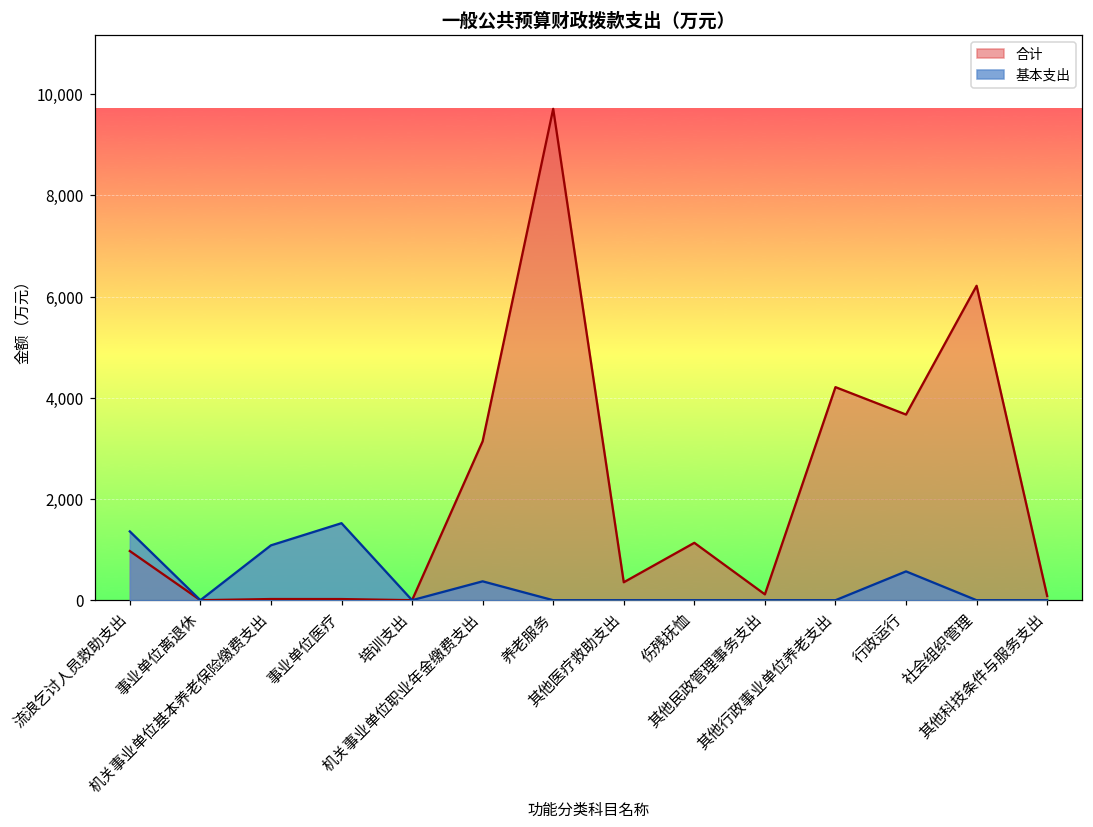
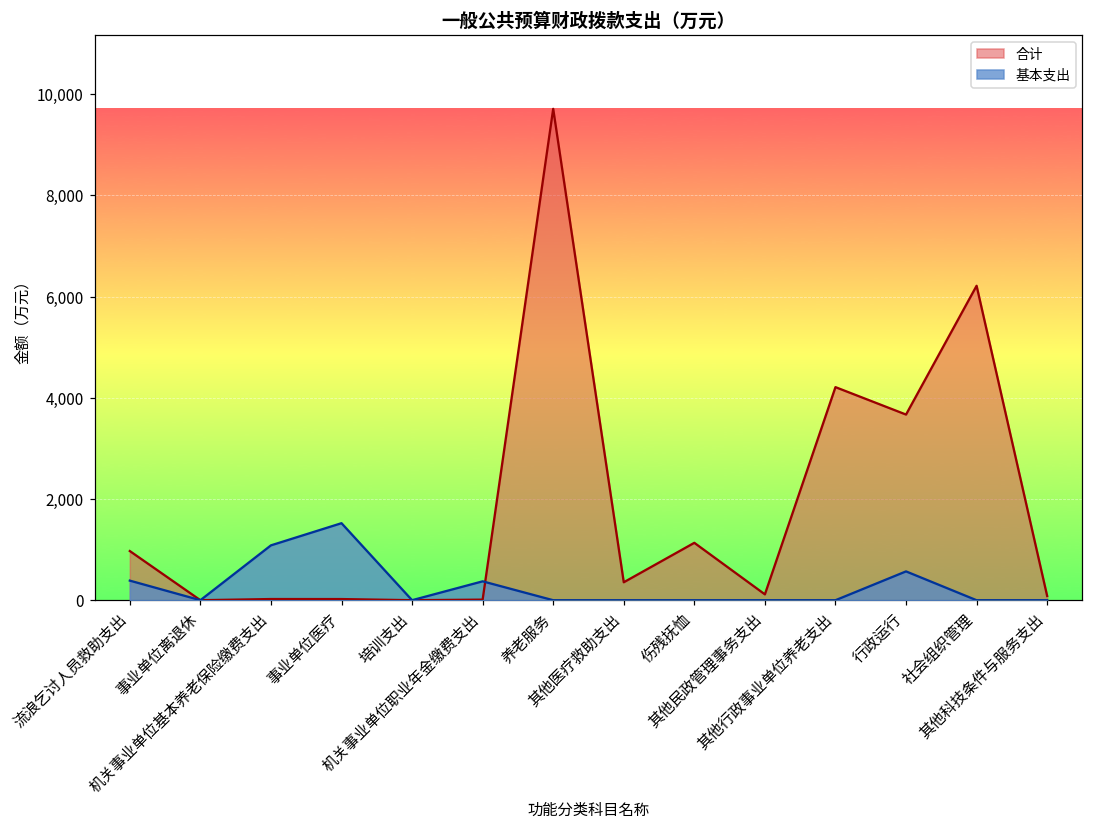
基本支出, 流浪乞讨人员救助支出: 1,400 -> 400
合计, 机关事业单位职业年金缴费支出: 3,100 -> 0
